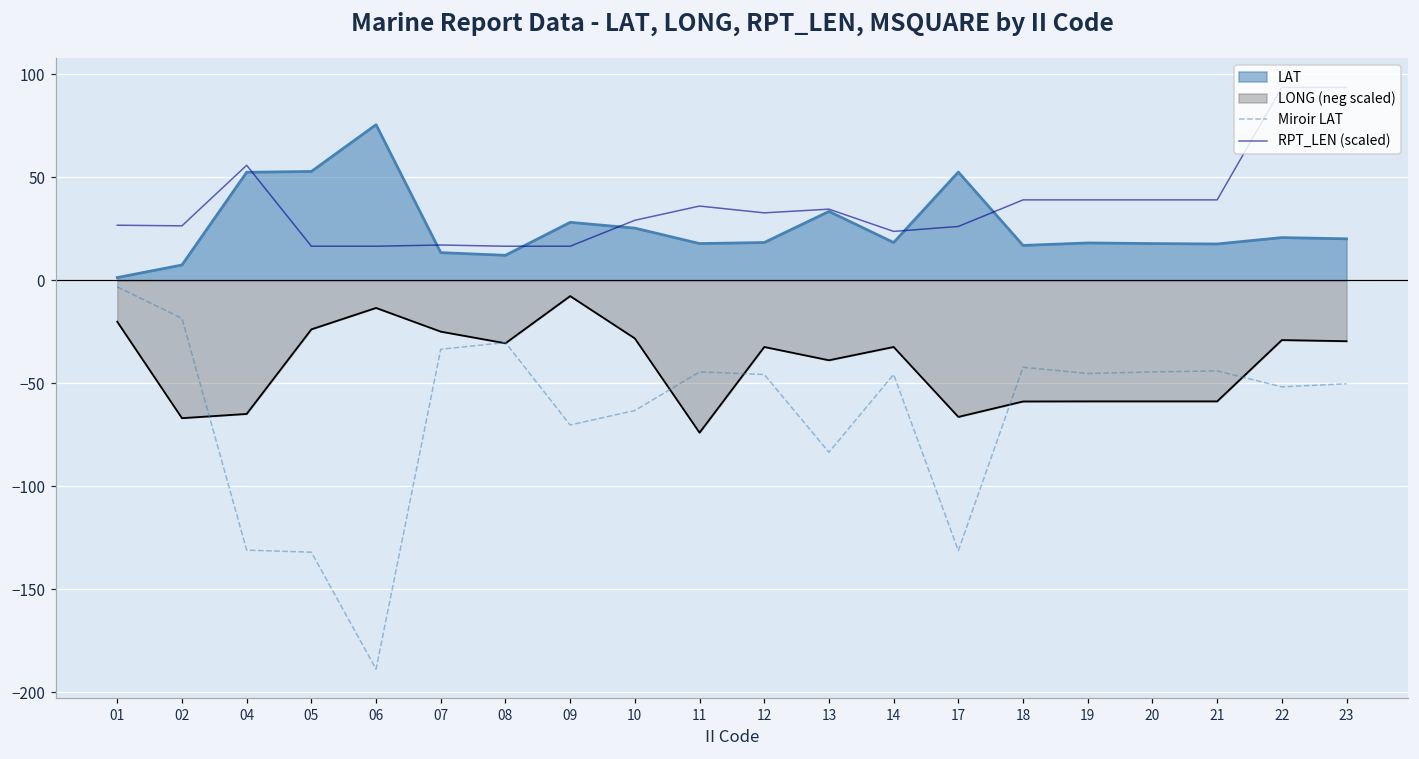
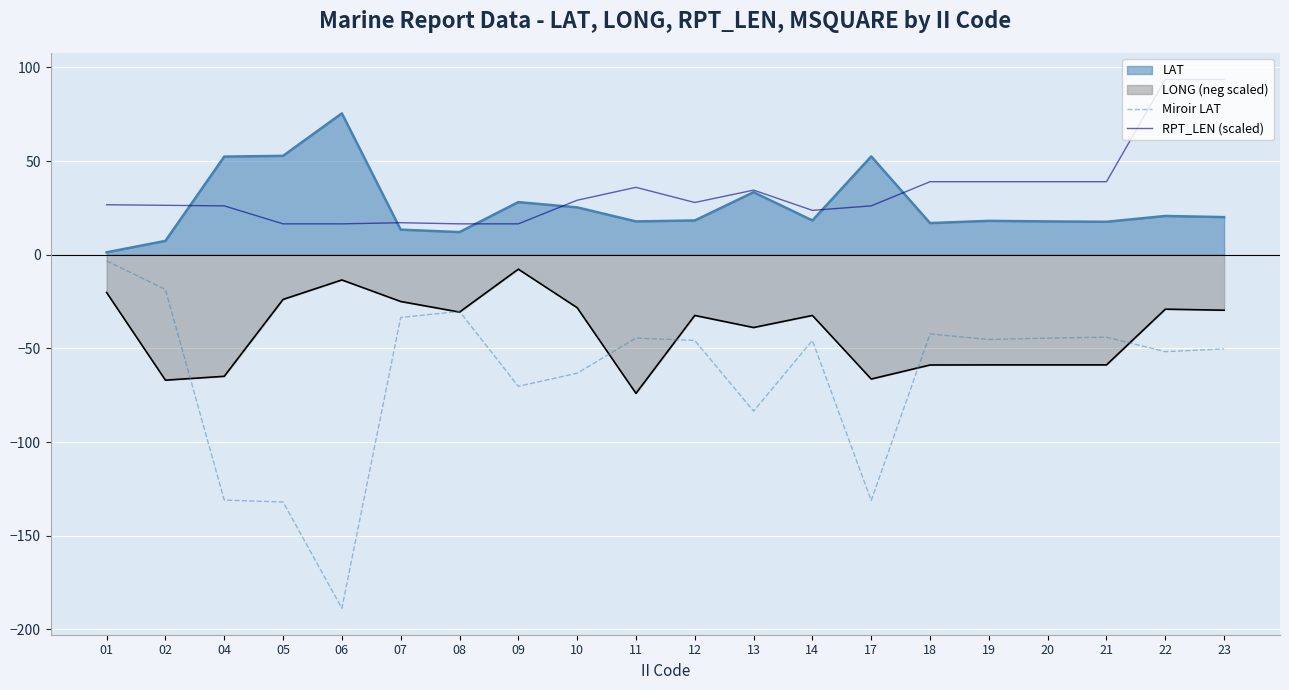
RPT_LEN (scaled), 04: 56 -> 26
RPT_LEN (scaled), 12: 33 -> 28
